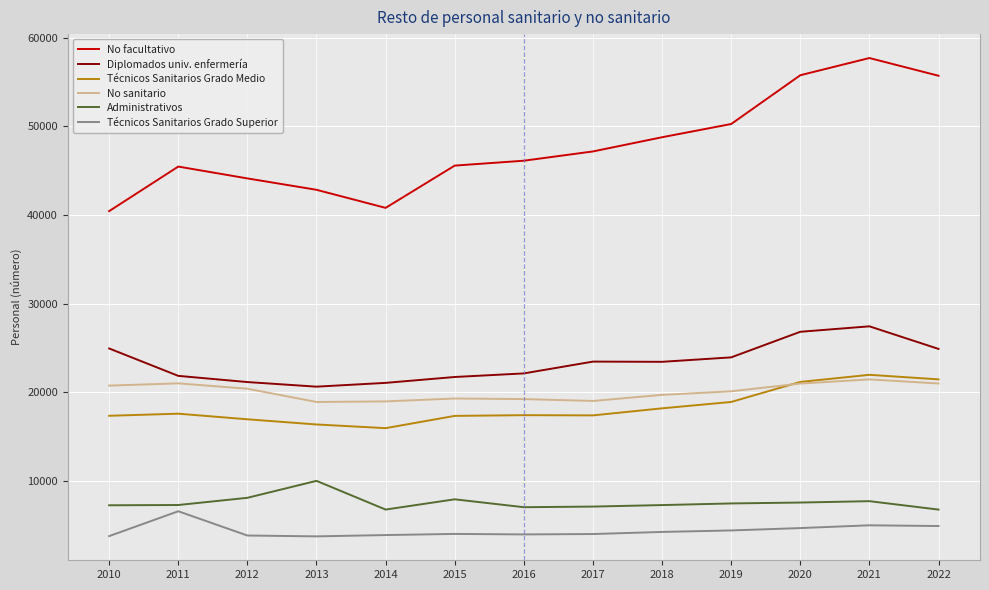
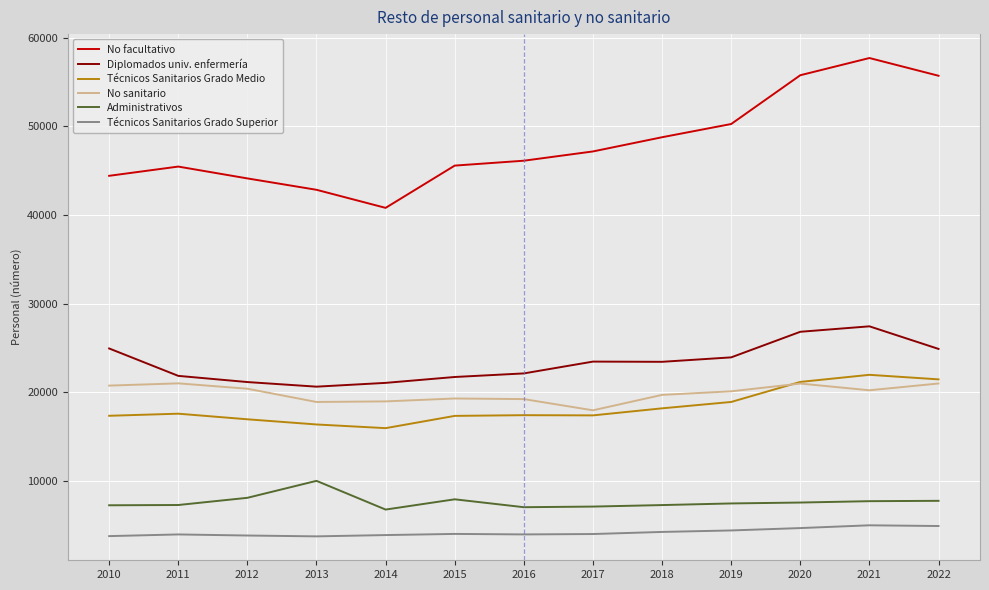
No facultativo, 2010: 40000 -> 44000
Técnicos Sanitarios Grado Superior, 2011: 7000 -> 4000
No sanitario, 2017: 19000 -> 18000
No sanitario, 2021: 21000 -> 20000
Administrativos, 2022: 7000 -> 8000
